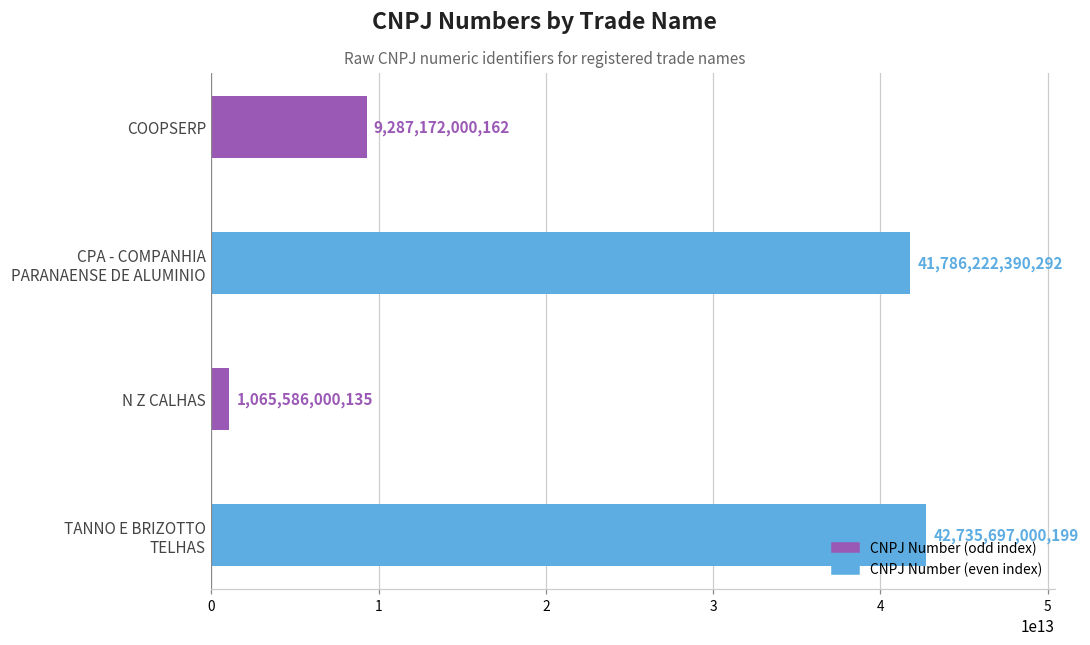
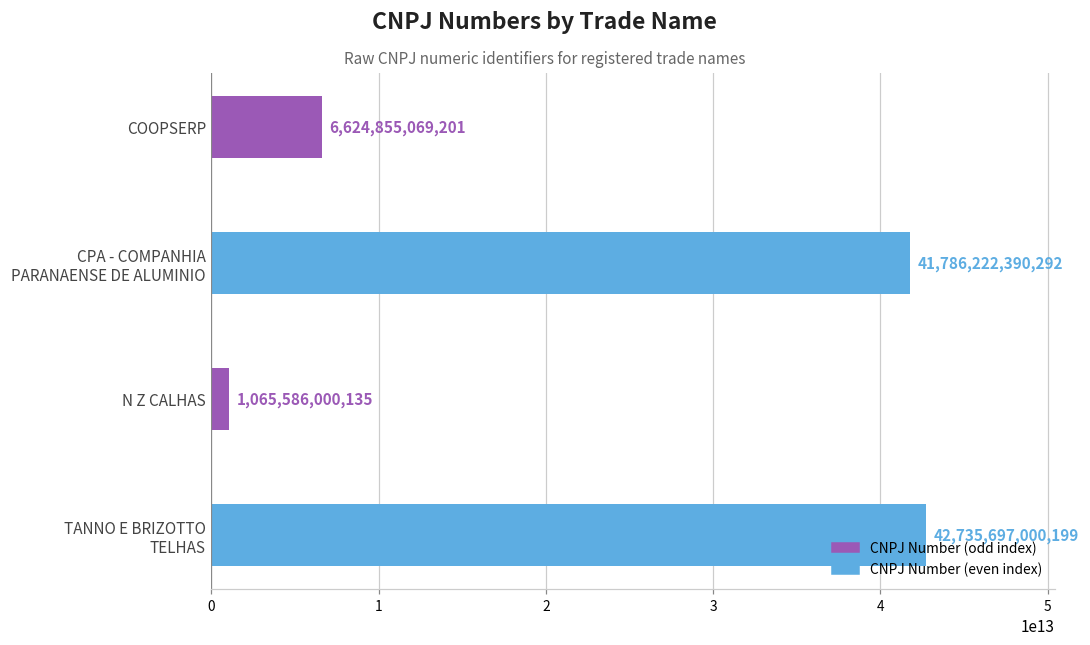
COOPSERP: 9,287,172,000,162 -> 6,624,855,069,201
